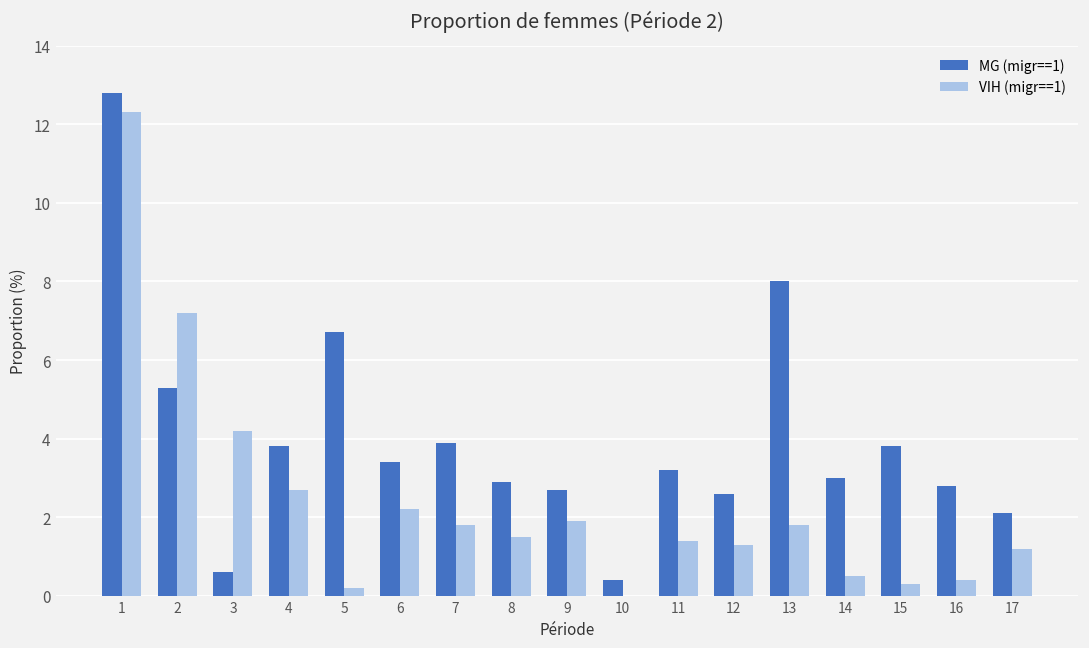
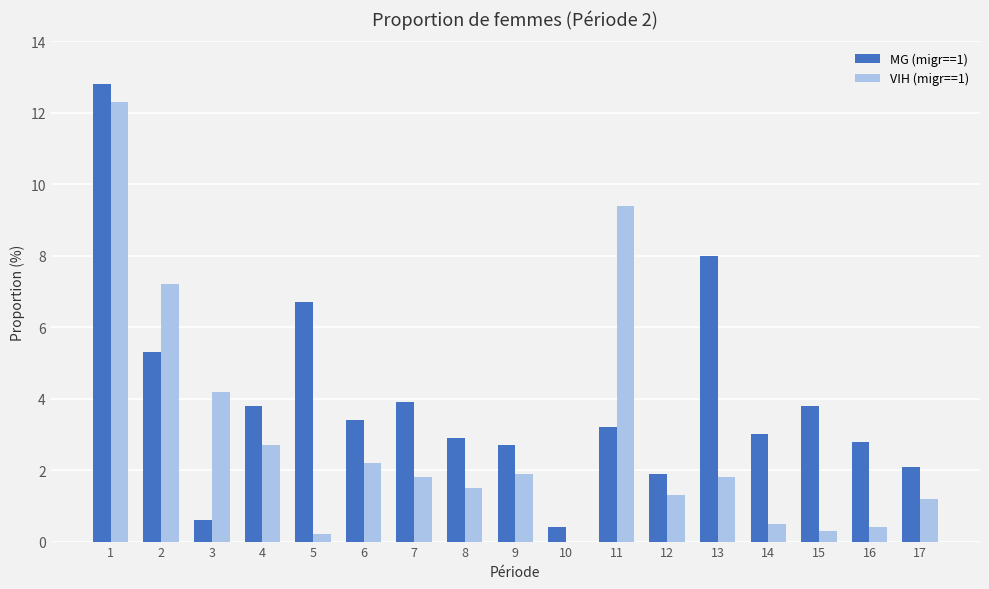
VIH (migr==1), 11: 1.4 -> 9.4
MG (migr==1), 12: 2.6 -> 1.9
